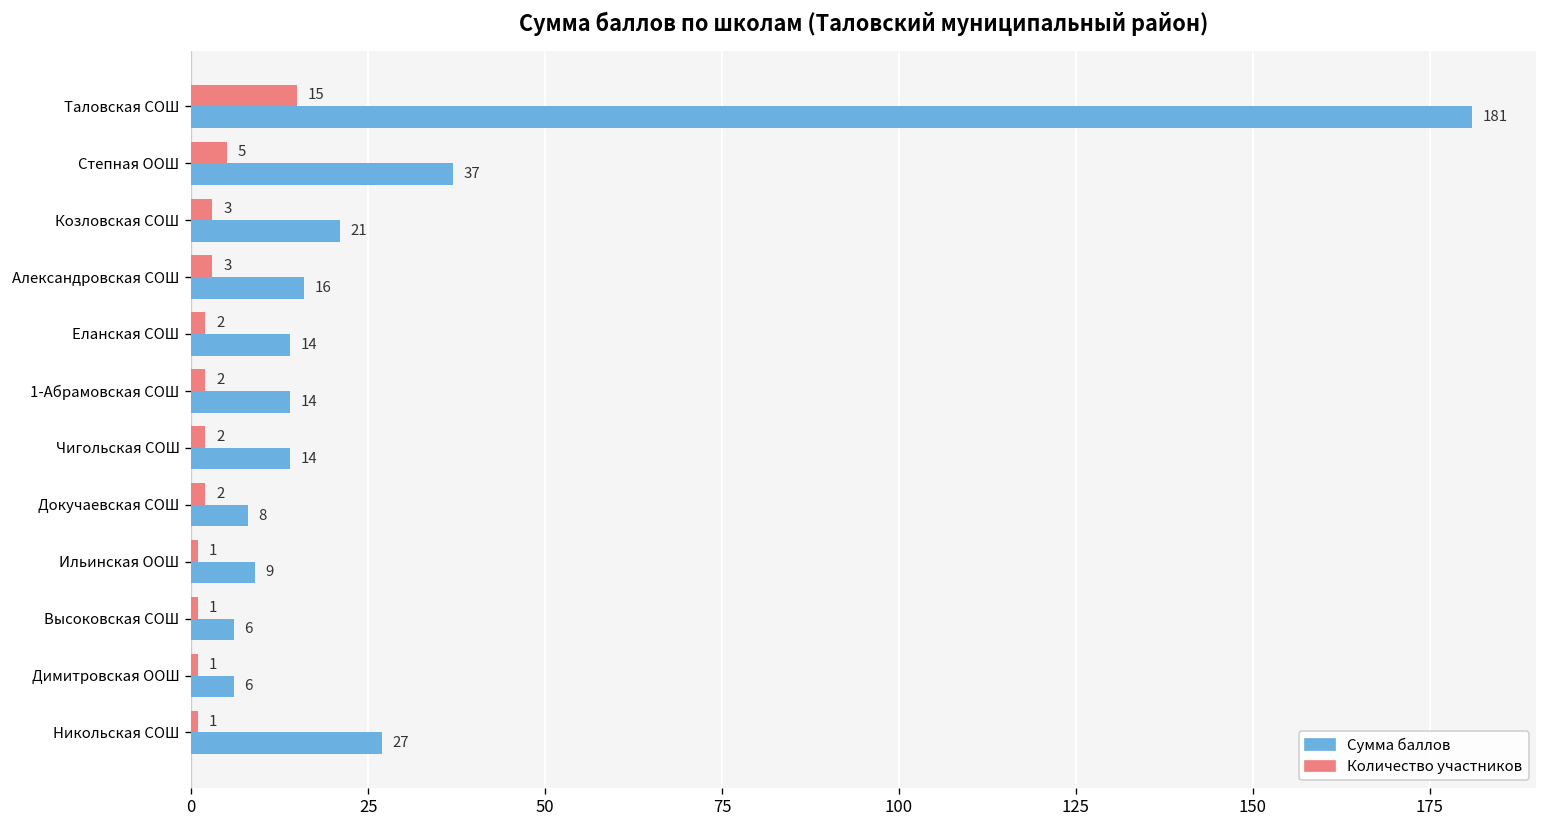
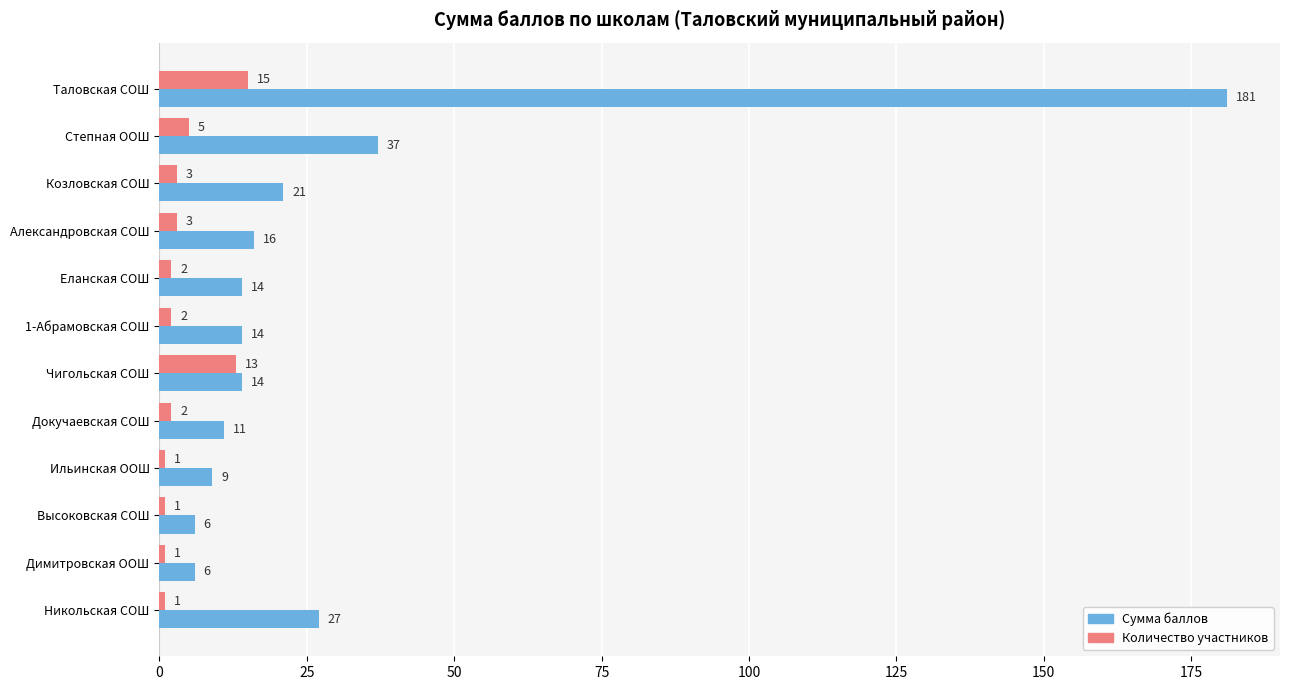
Количество участников, Чигольская СОШ: 2 -> 13
Сумма баллов, Докучаевская СОШ: 8 -> 11
